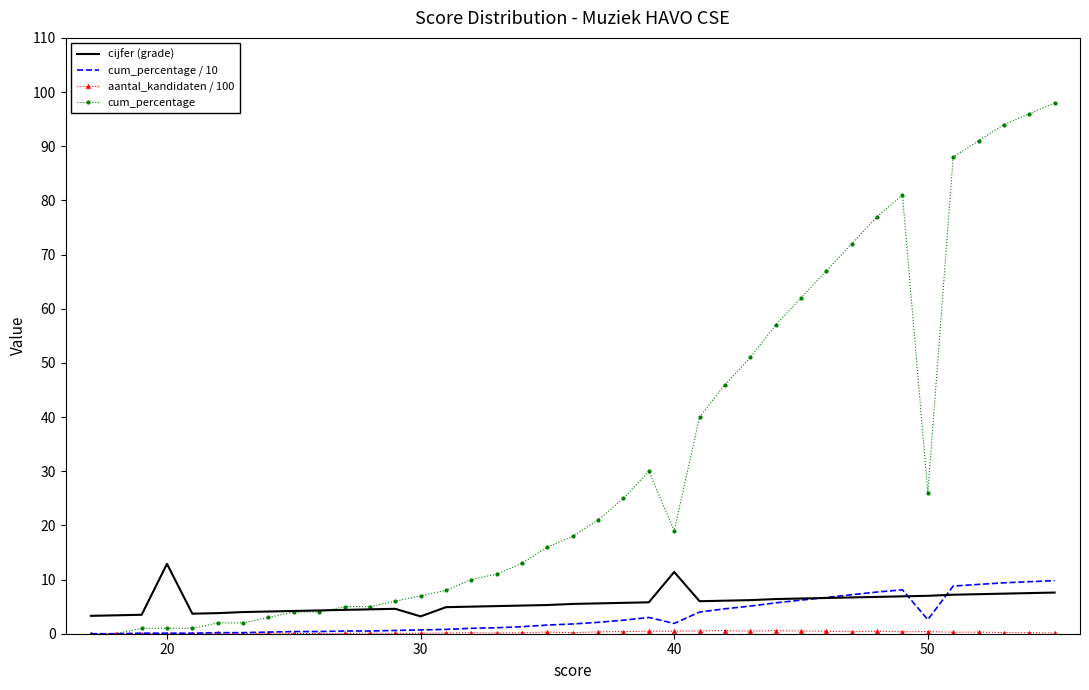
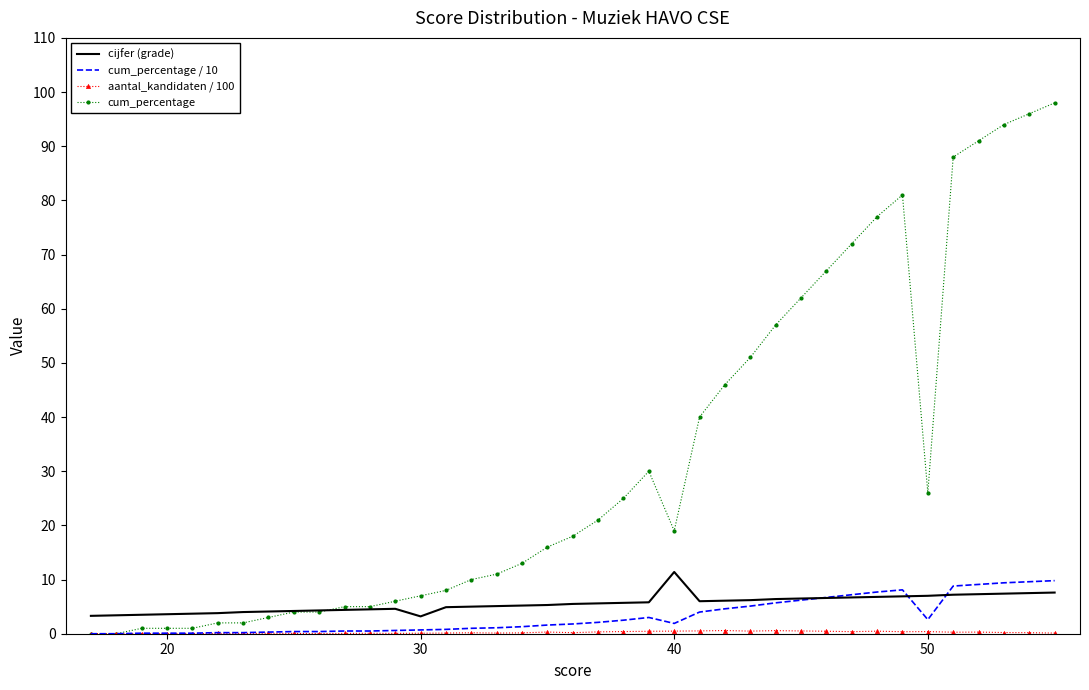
cijfer (grade), 20: 13 -> 4
